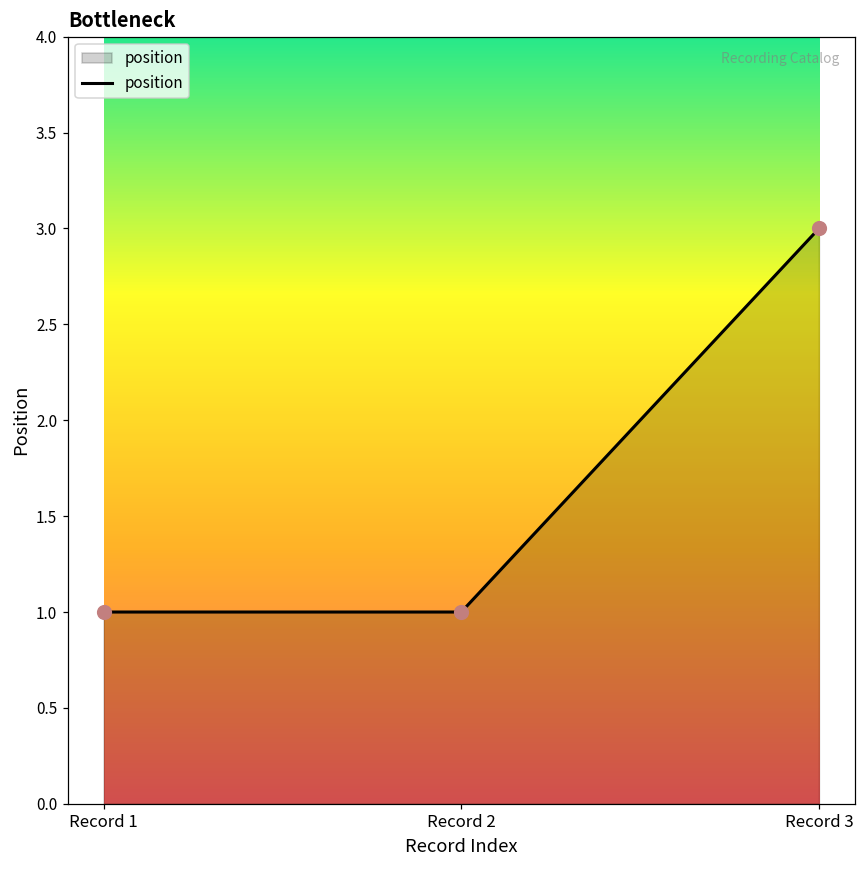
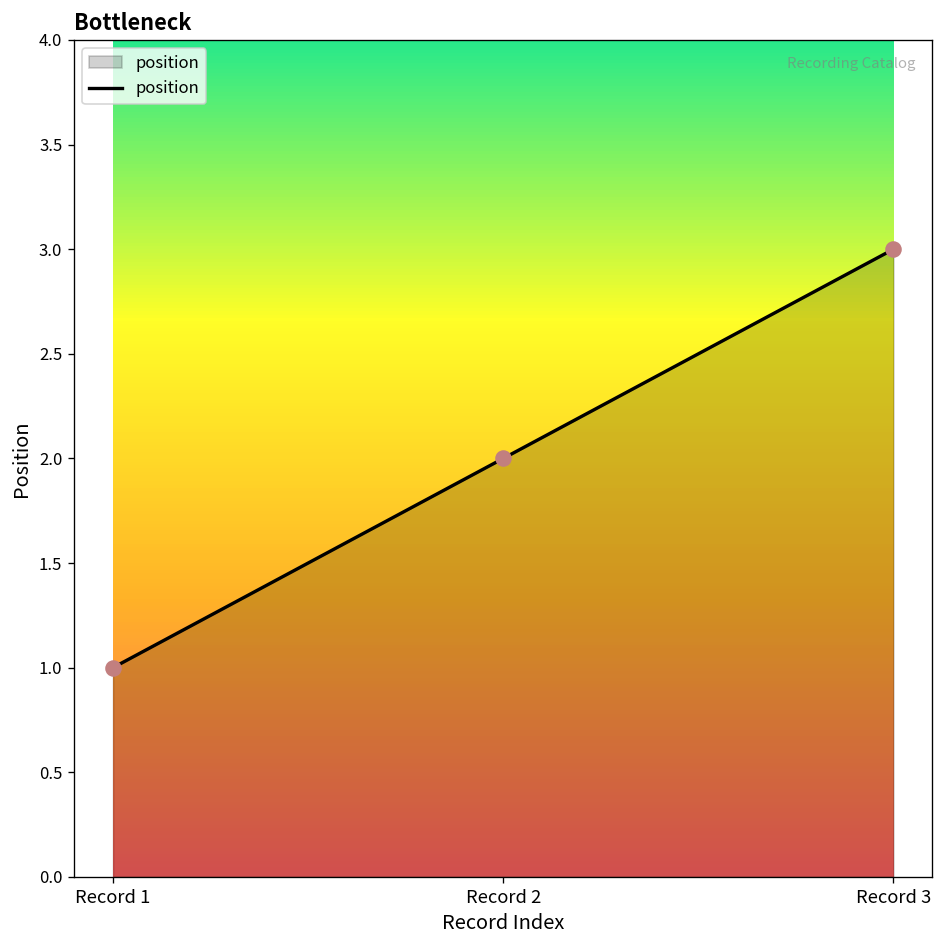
Record 2: 1 -> 2
